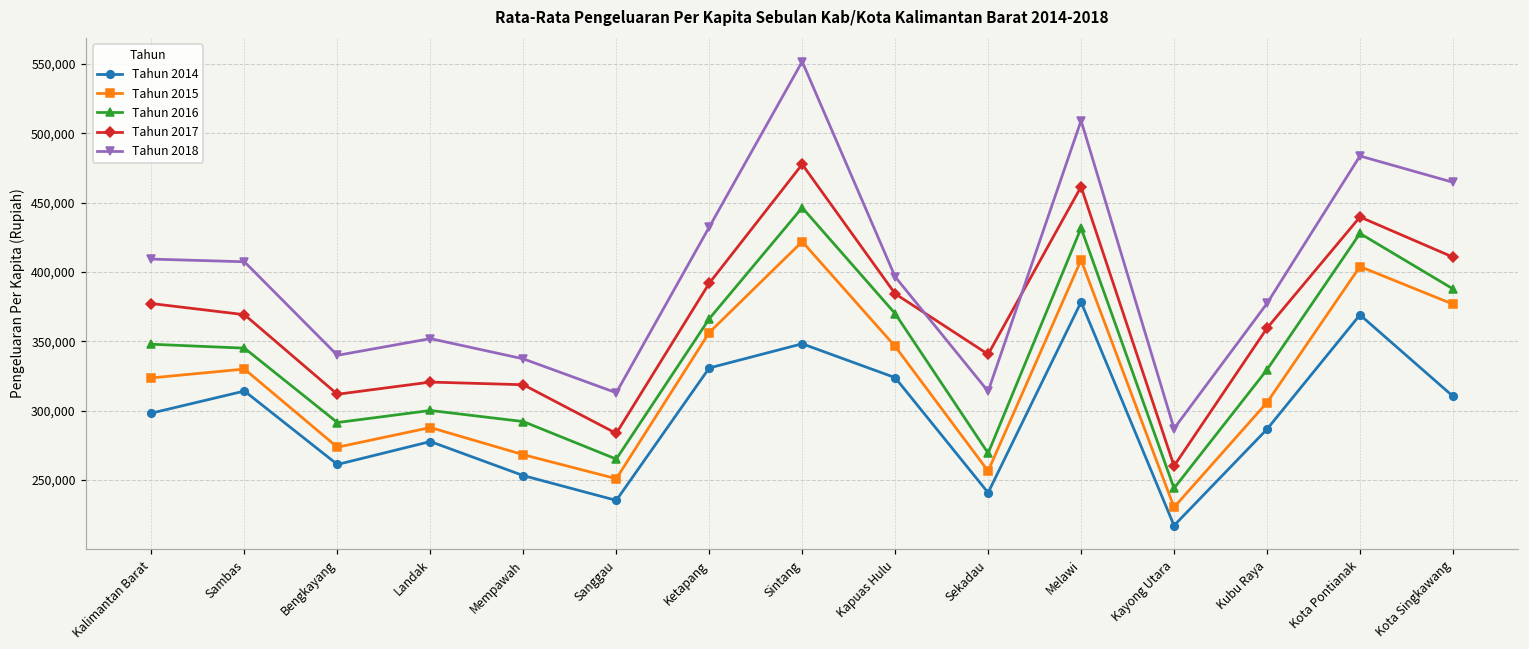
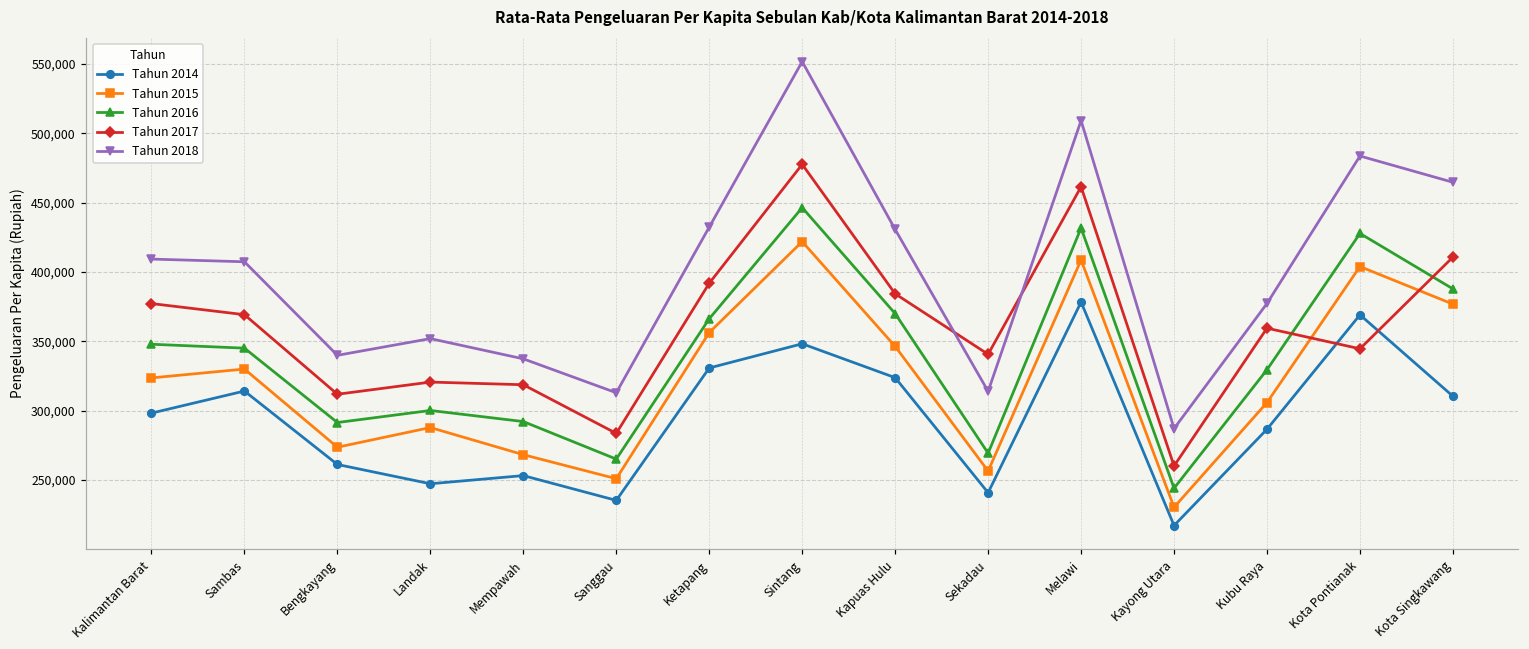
Tahun 2014, Landak: 278,000 -> 247,000
Tahun 2018, Kapuas Hulu: 396,000 -> 431,000
Tahun 2017, Kota Pontianak: 440,000 -> 345,000
